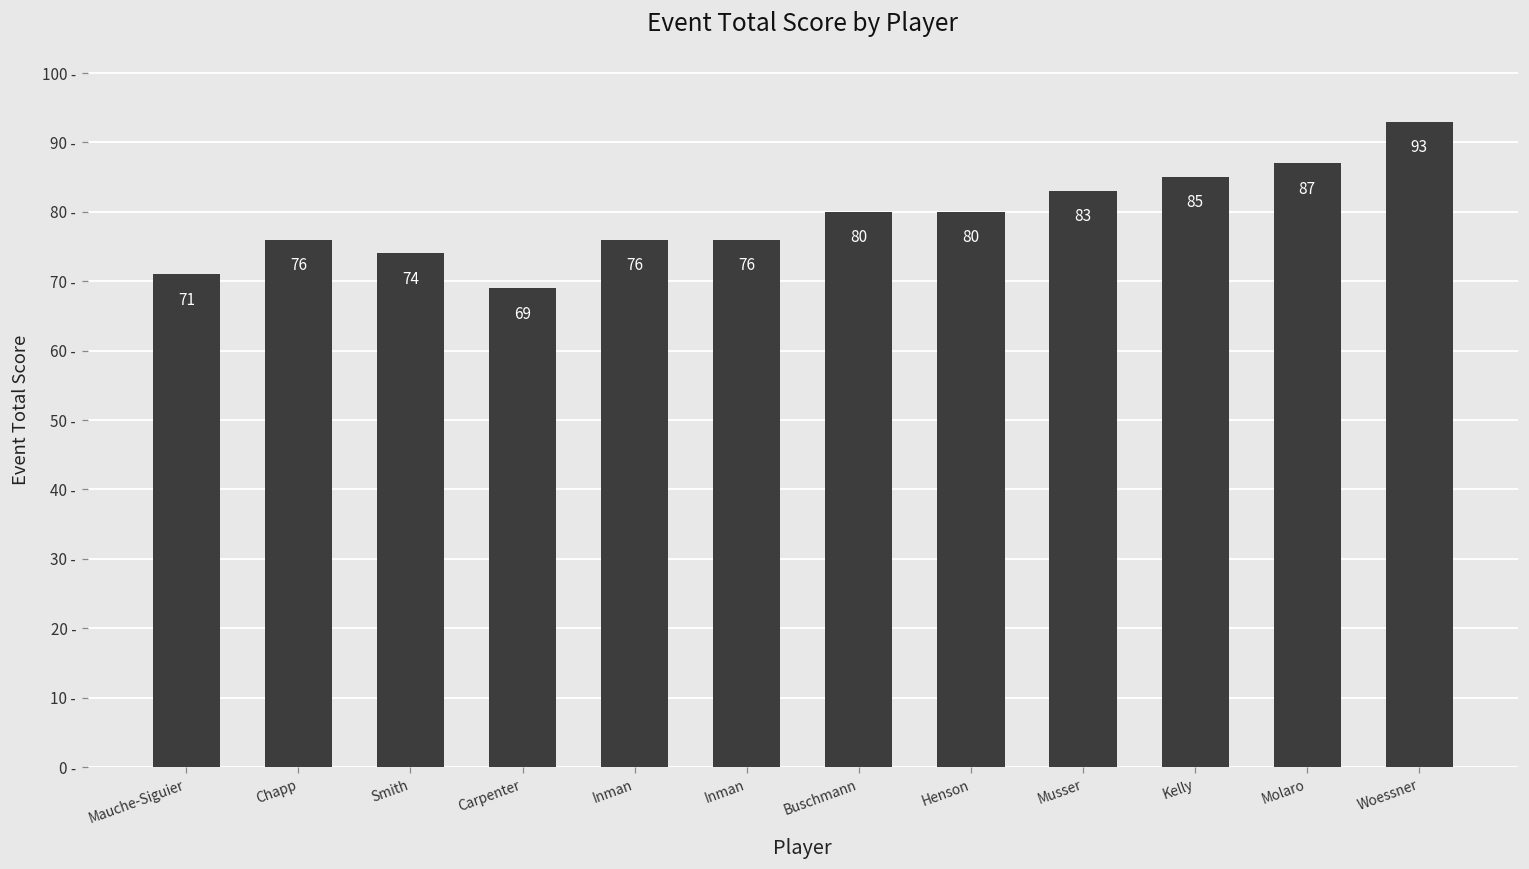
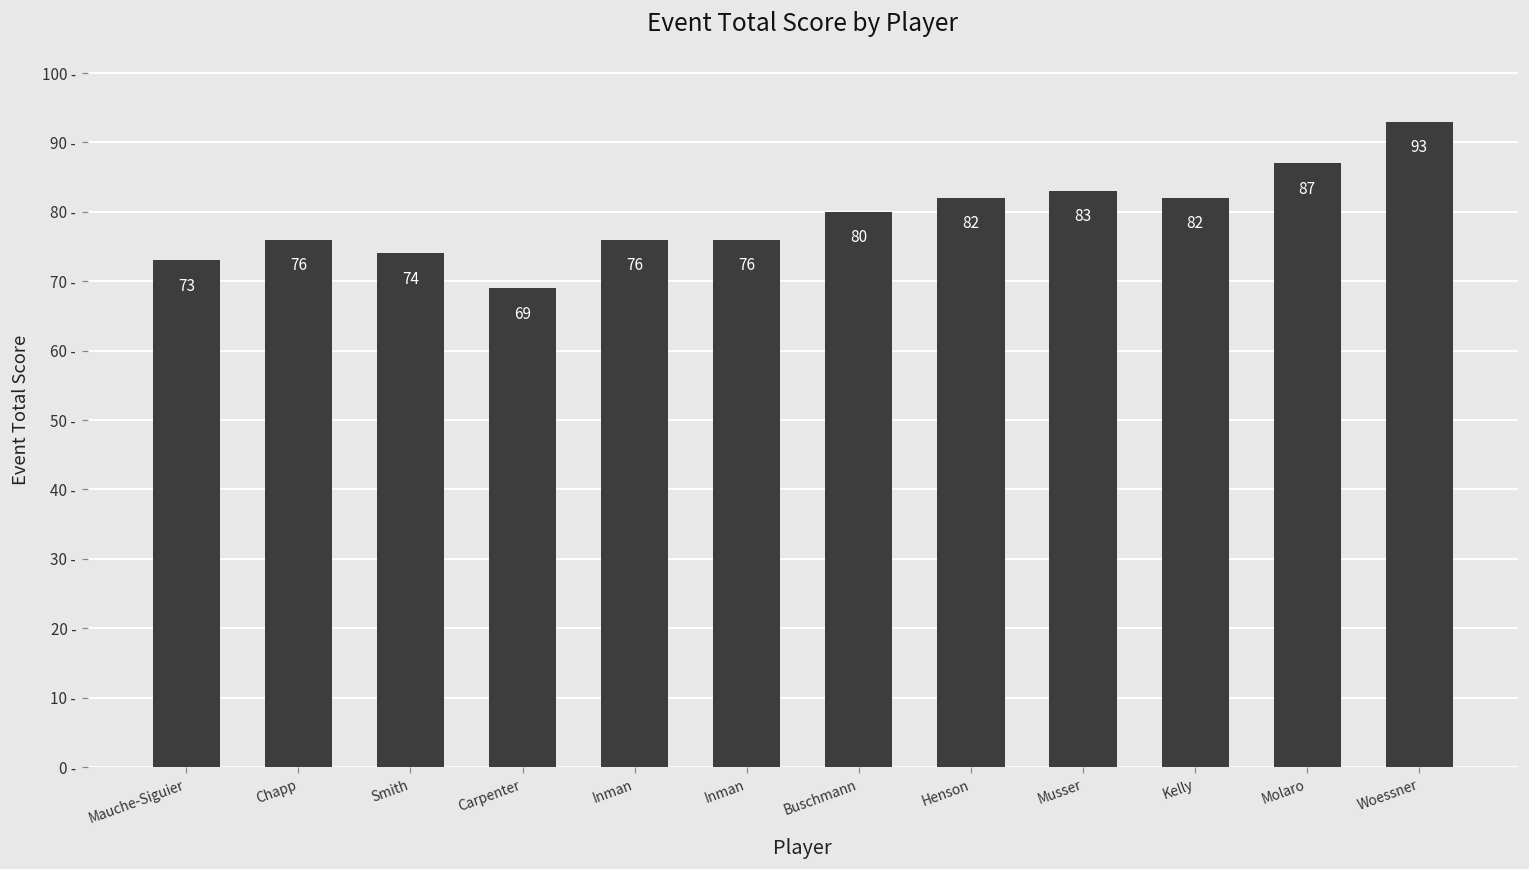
Mauche-Siguier: 71 -> 73
Henson: 80 -> 82
Kelly: 85 -> 82
